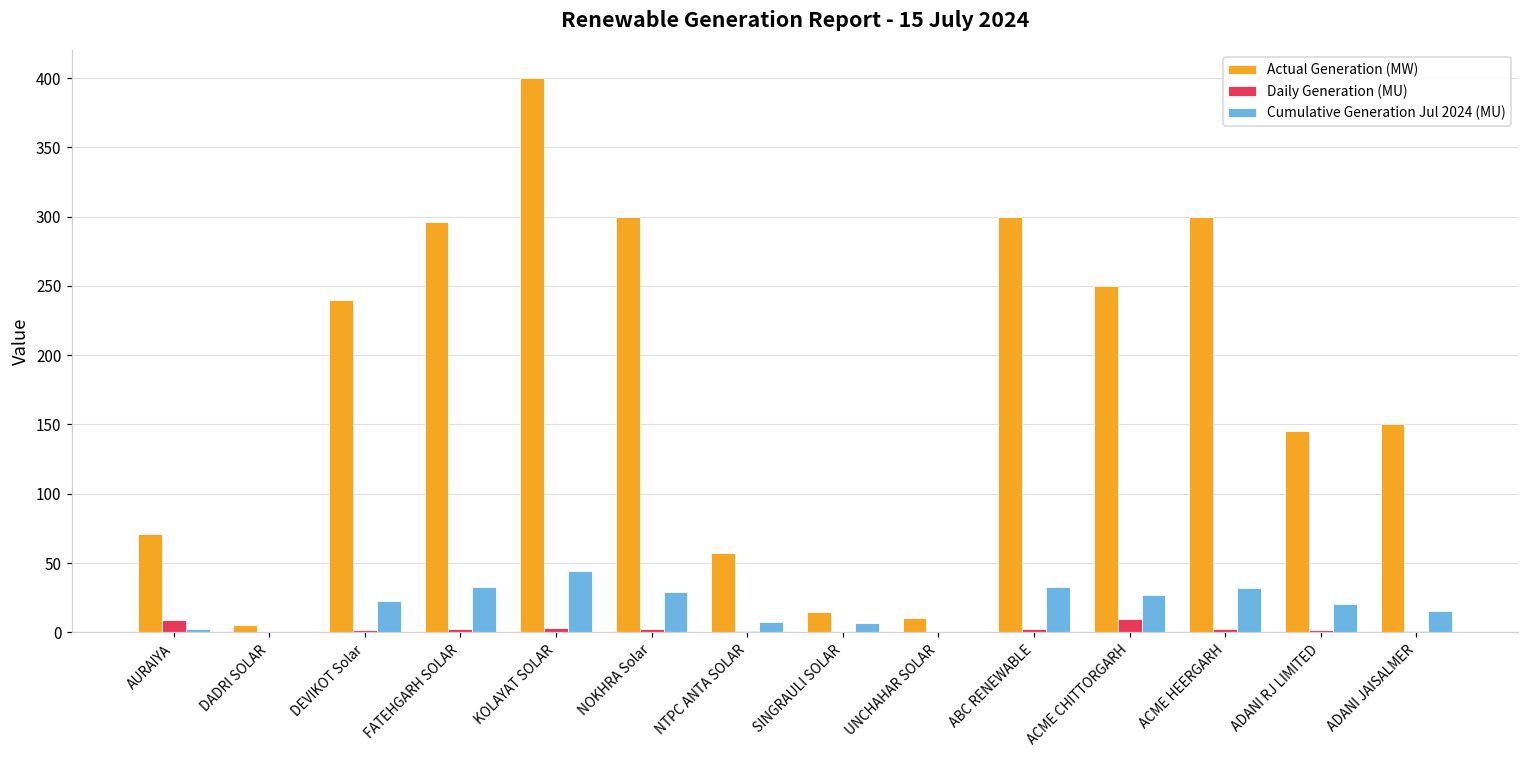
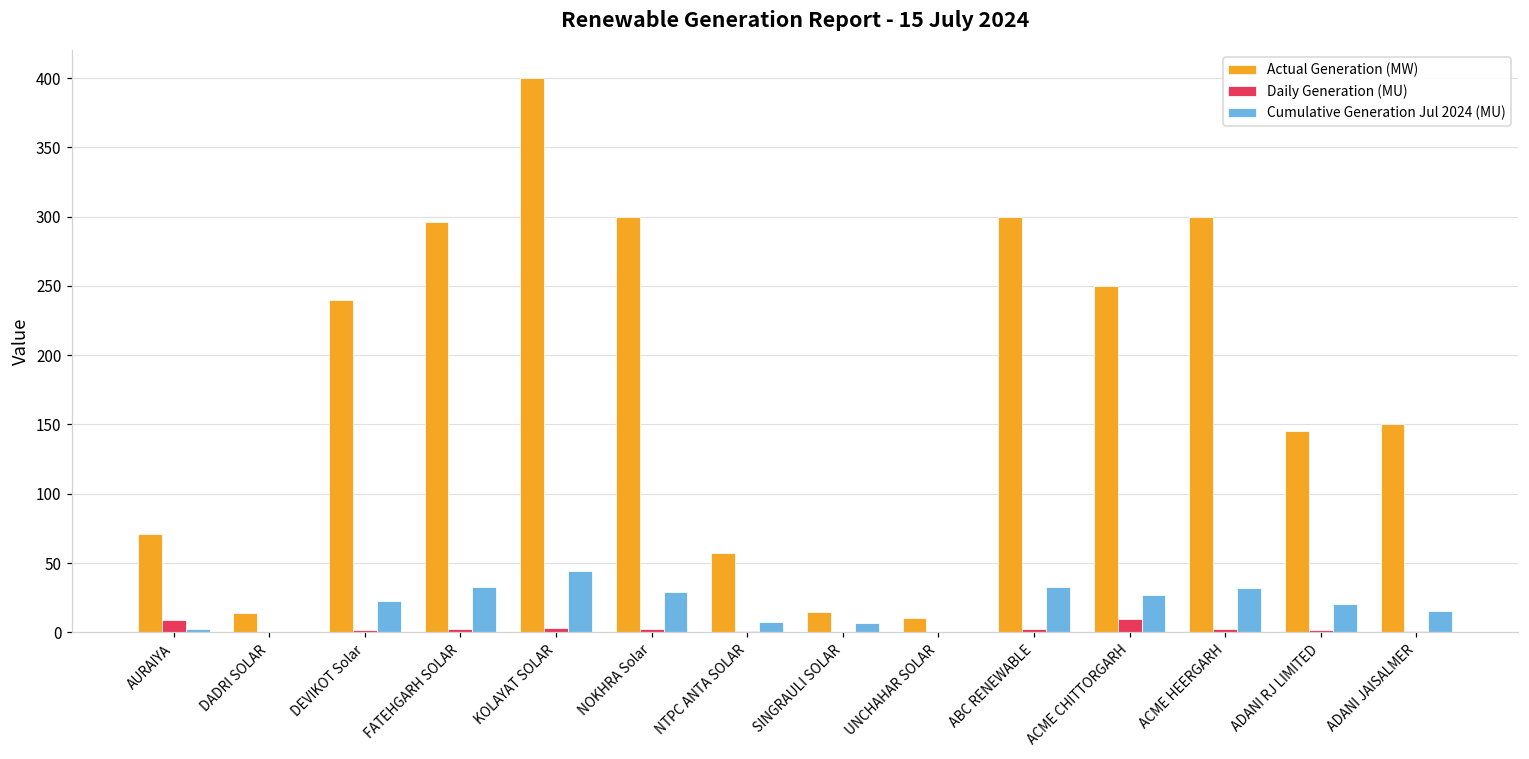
Actual Generation (MW), DADRI SOLAR: 5 -> 14
